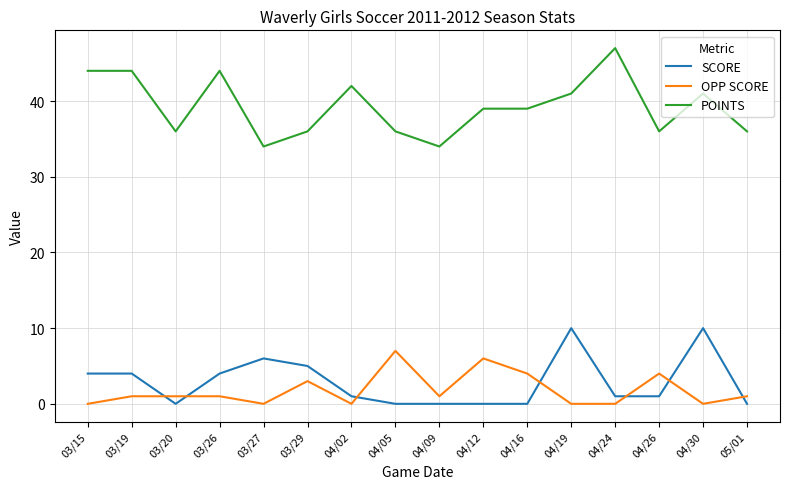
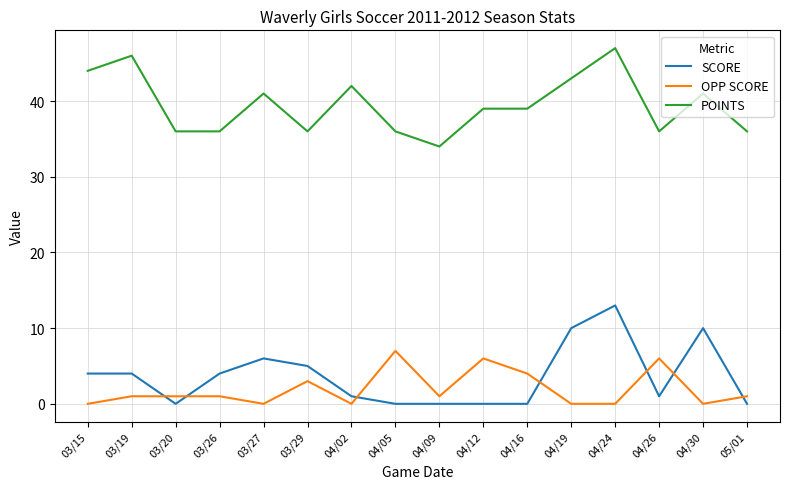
POINTS, 03/19: 44 -> 46
POINTS, 03/26: 44 -> 36
POINTS, 03/27: 34 -> 41
POINTS, 04/19: 41 -> 43
SCORE, 04/24: 1 -> 13
OPP SCORE, 04/26: 4 -> 6
